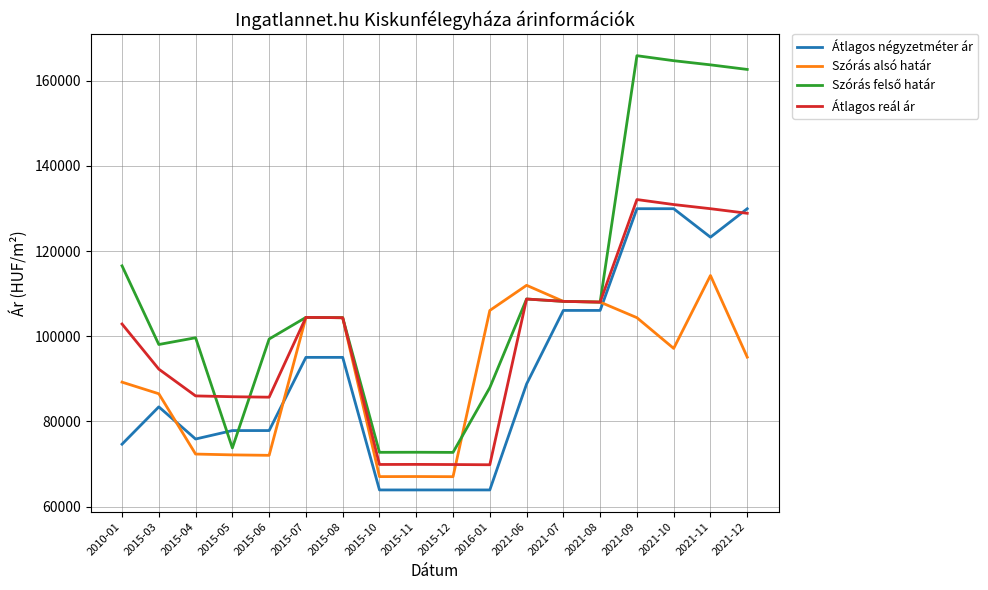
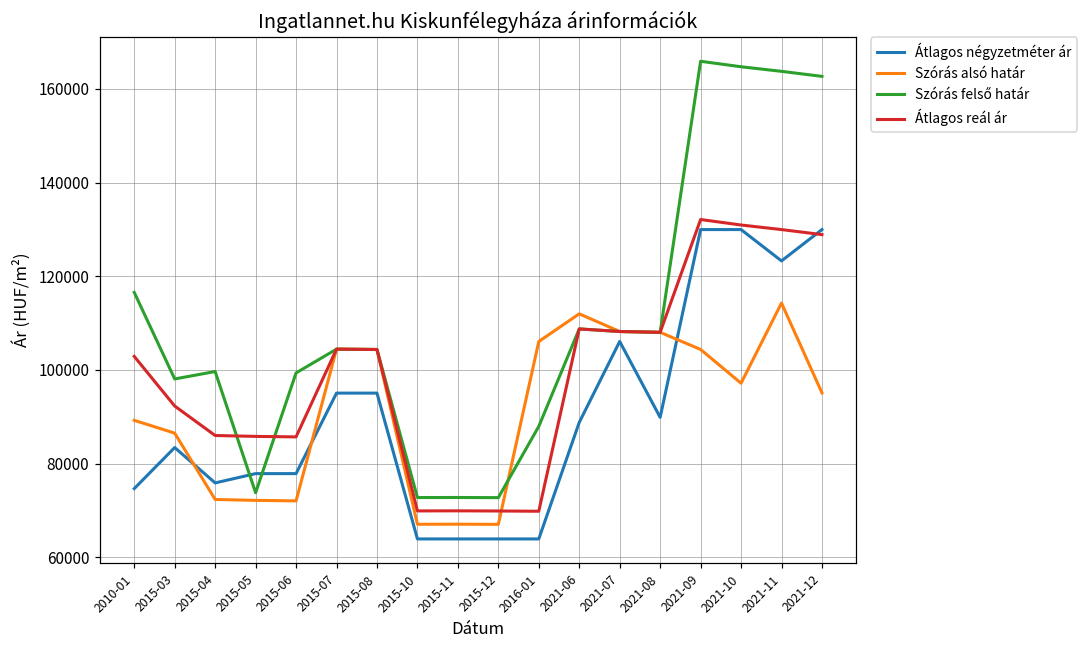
Átlagos négyzetméter ár, 2021-08: 106000 -> 90000
